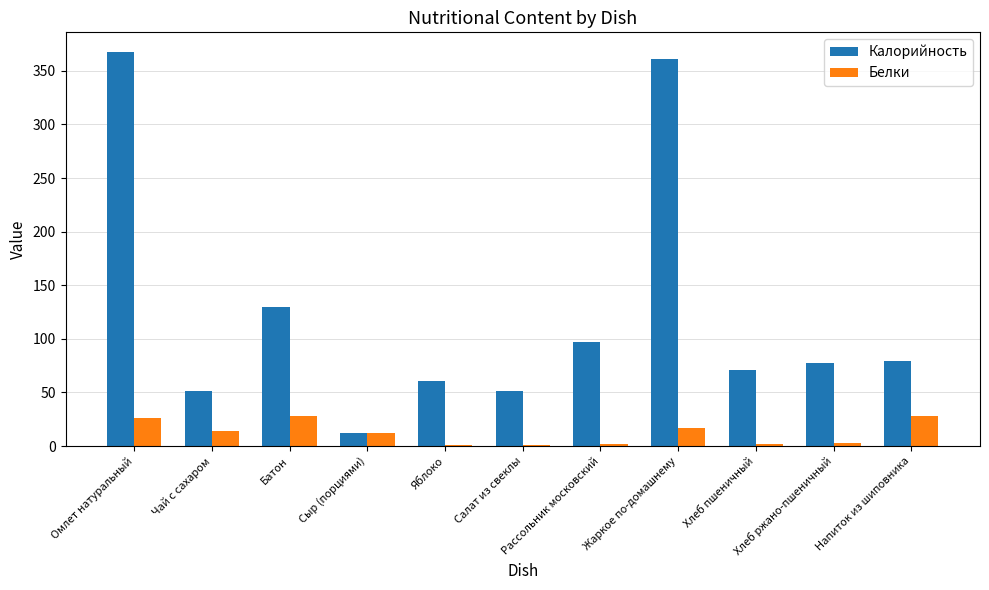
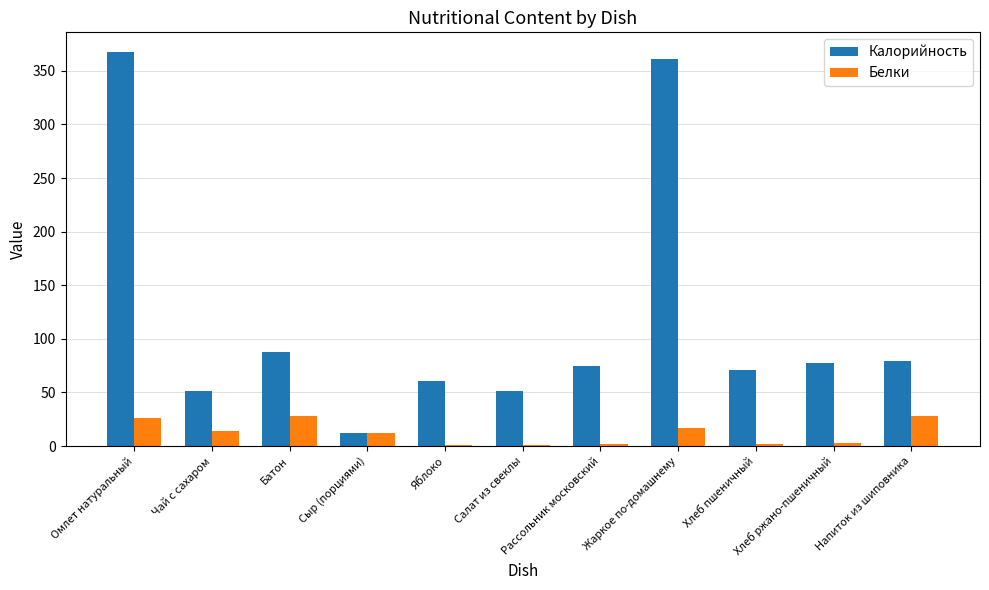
Калорийность, Батон: 130 -> 88
Калорийность, Рассольник московский: 97 -> 75
